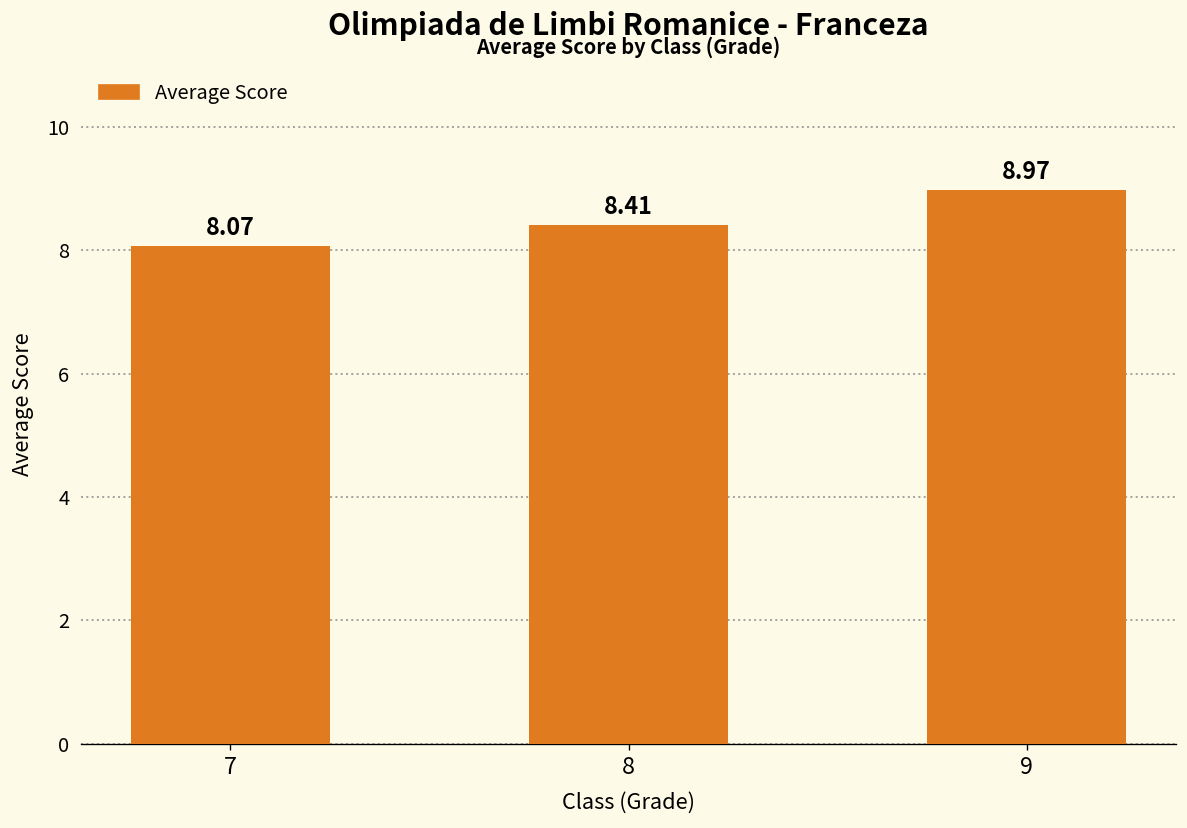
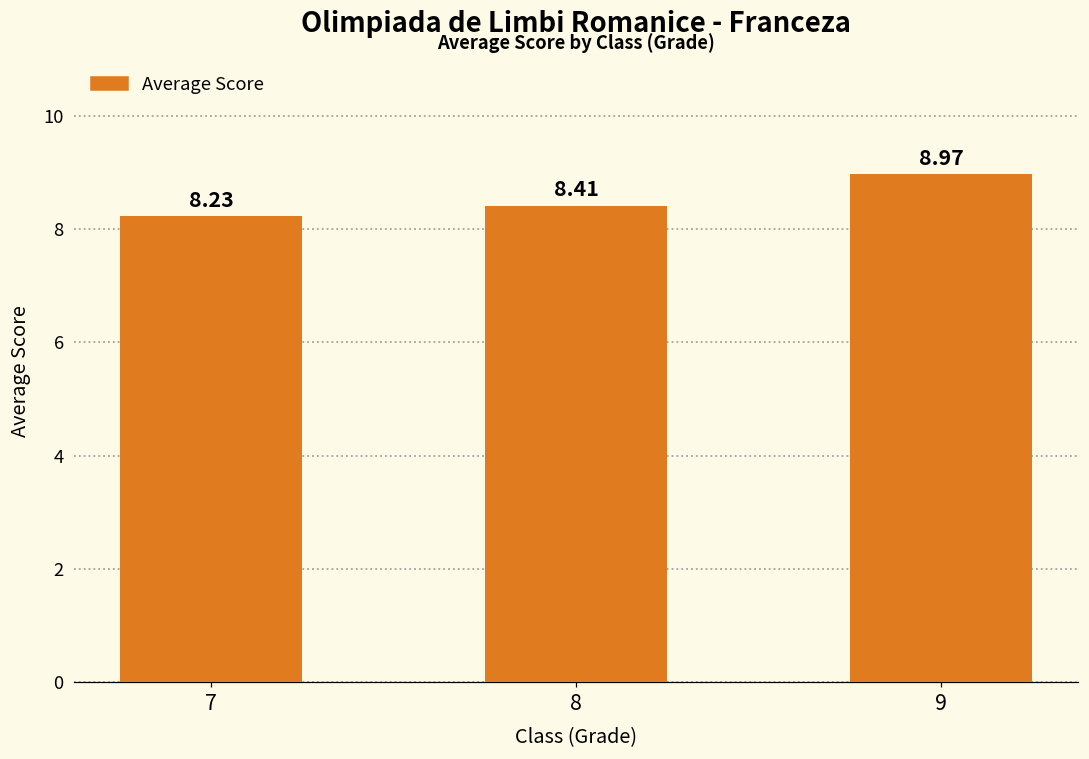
7: 8.07 -> 8.23
